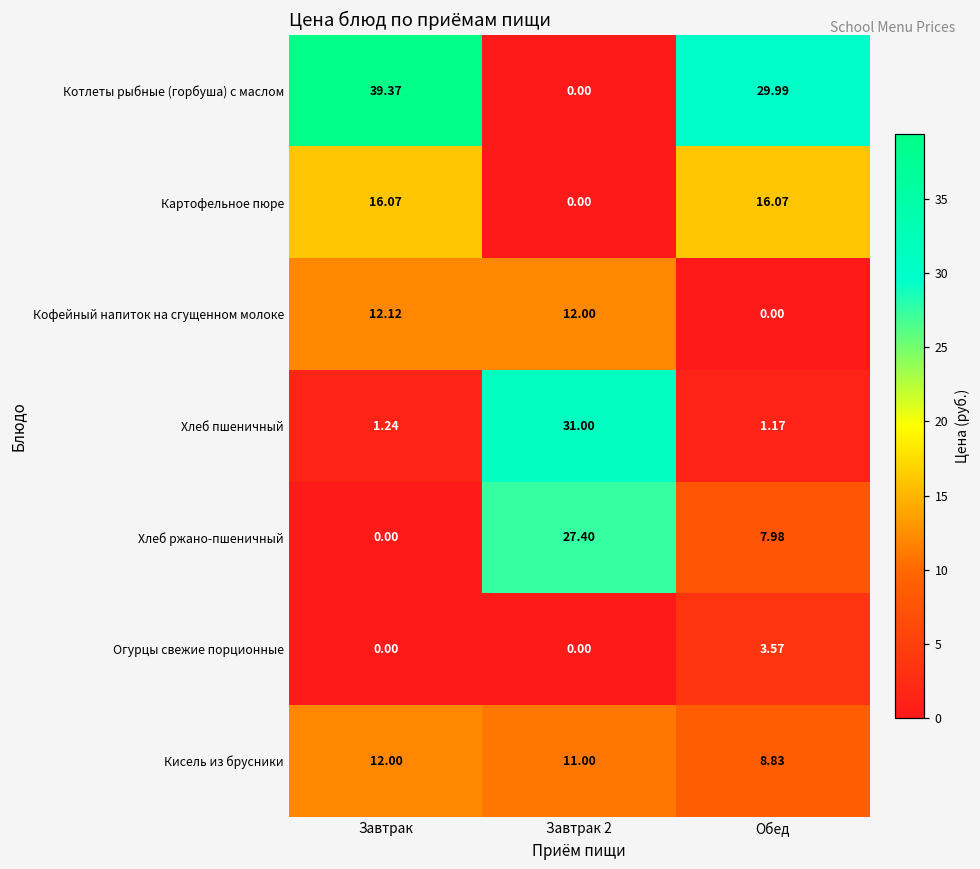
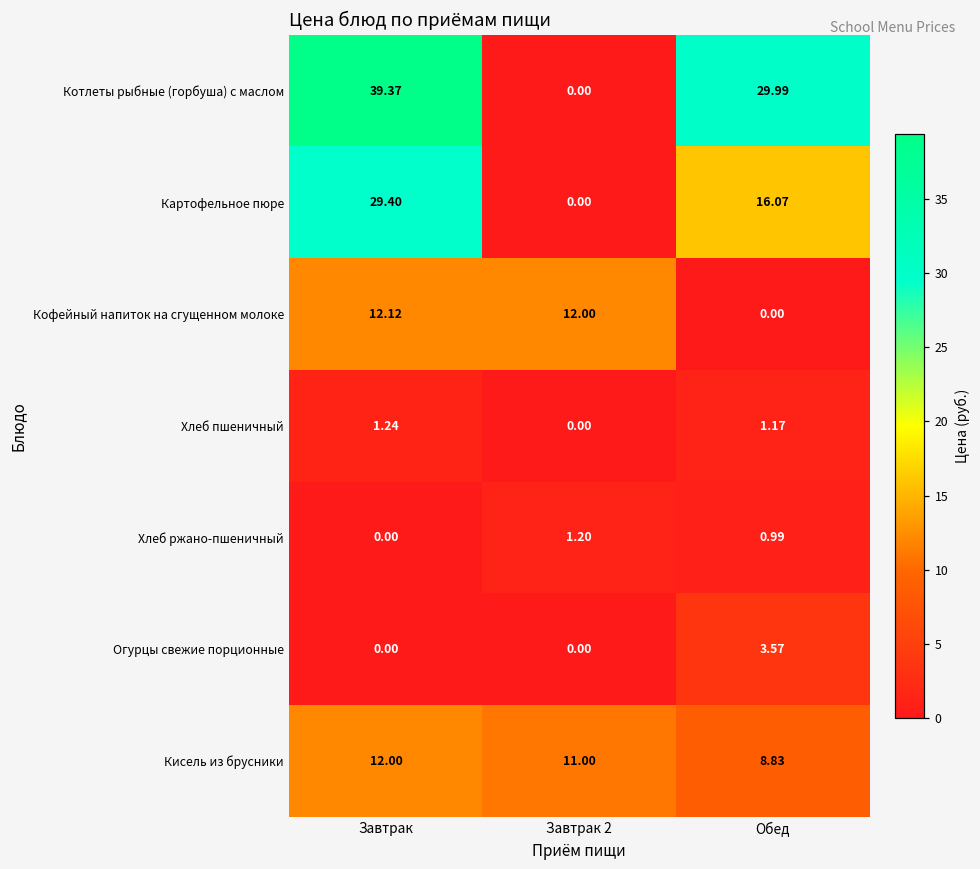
Картофельное пюре, Завтрак: 16.07 -> 29.40
Хлеб пшеничный, Завтрак 2: 31.00 -> 0.00
Хлеб ржано-пшеничный, Завтрак 2: 27.40 -> 1.20
Хлеб ржано-пшеничный, Обед: 7.98 -> 0.99
